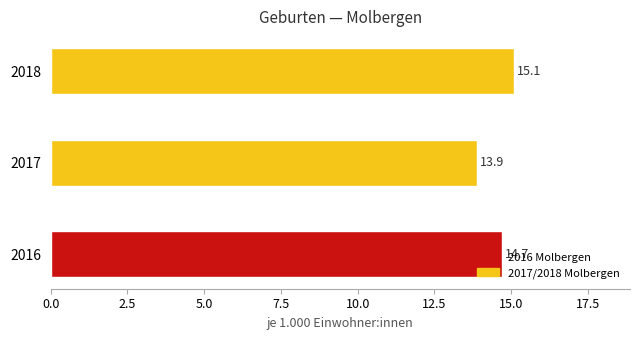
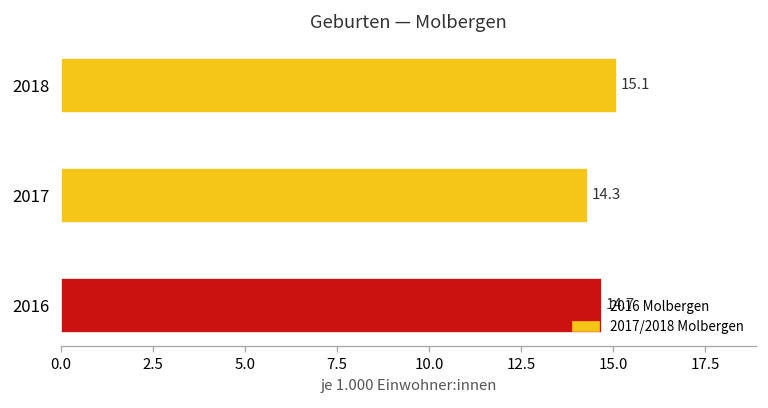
2017: 13.9 -> 14.3
